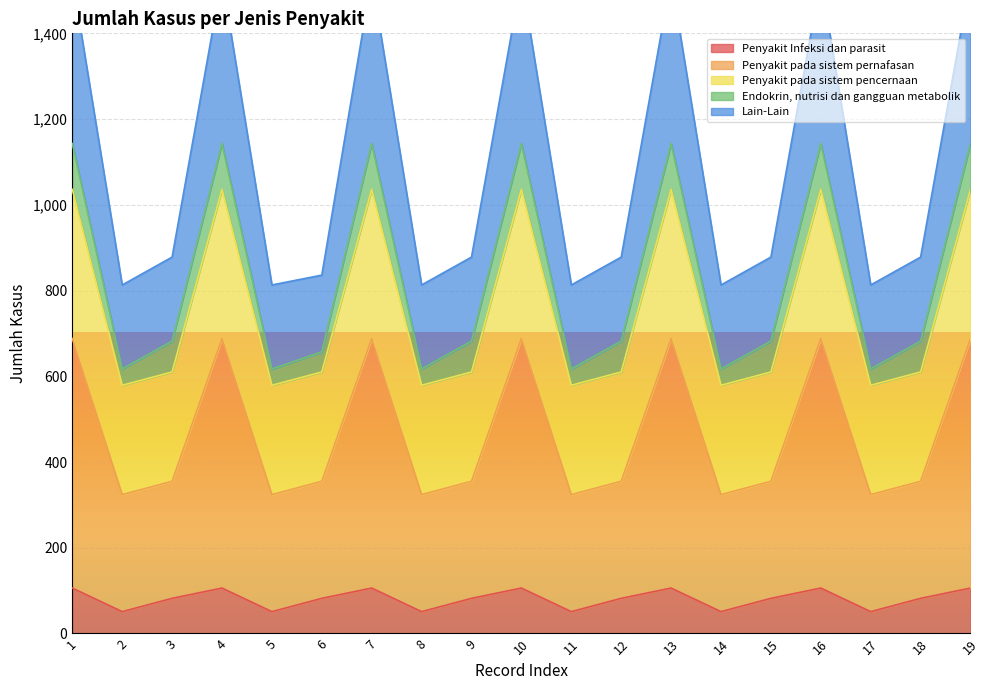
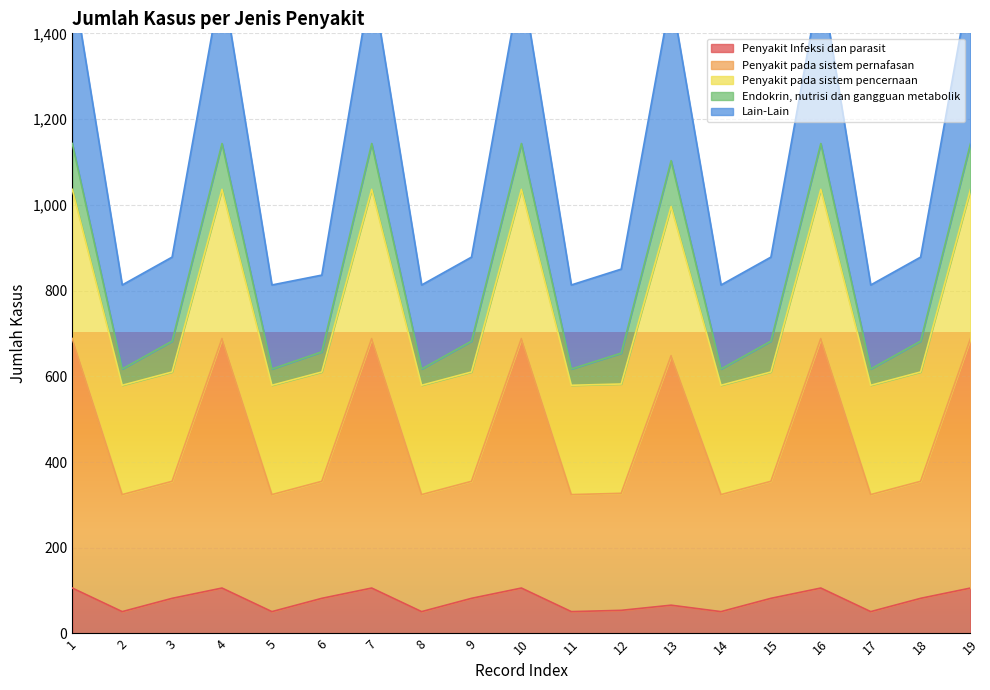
Penyakit Infeksi dan parasit, 12: 80 -> 50
Penyakit Infeksi dan parasit, 13: 110 -> 70
